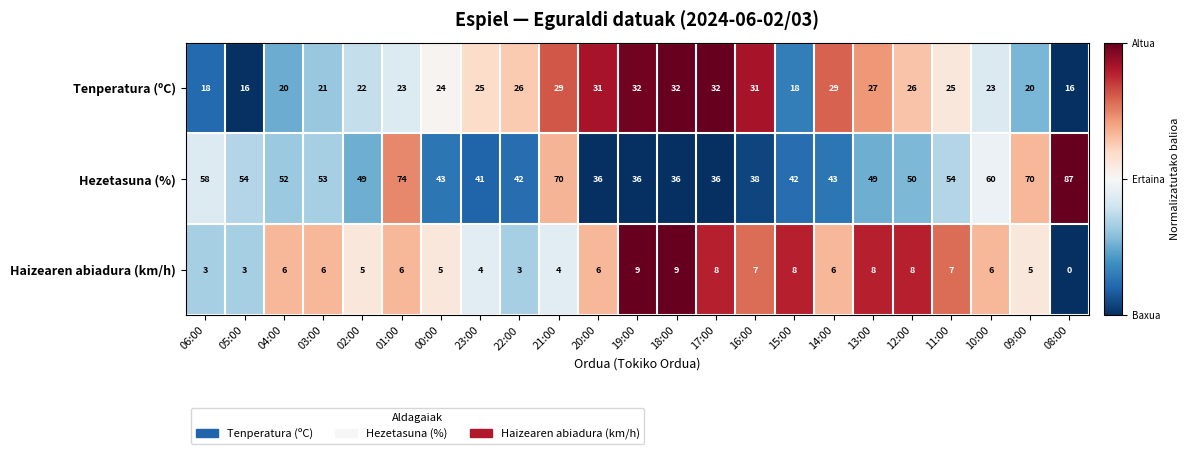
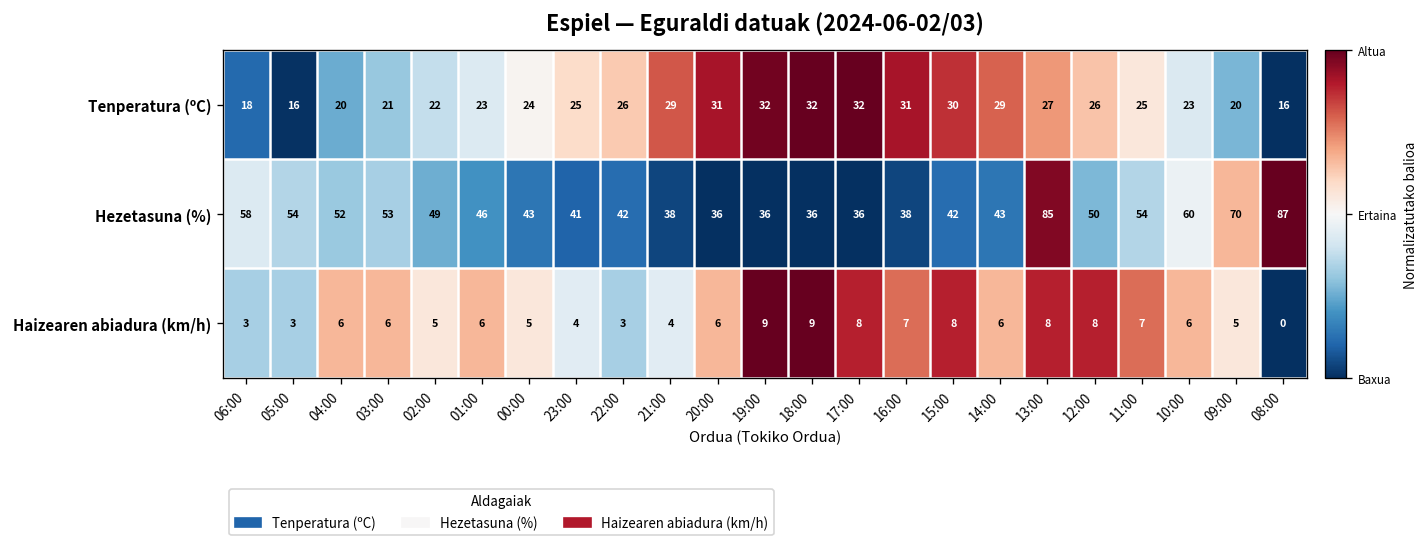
Tenperatura (ºC), 15:00: 18 -> 30
Hezetasuna (%), 01:00: 74 -> 46
Hezetasuna (%), 21:00: 70 -> 38
Hezetasuna (%), 13:00: 49 -> 85
